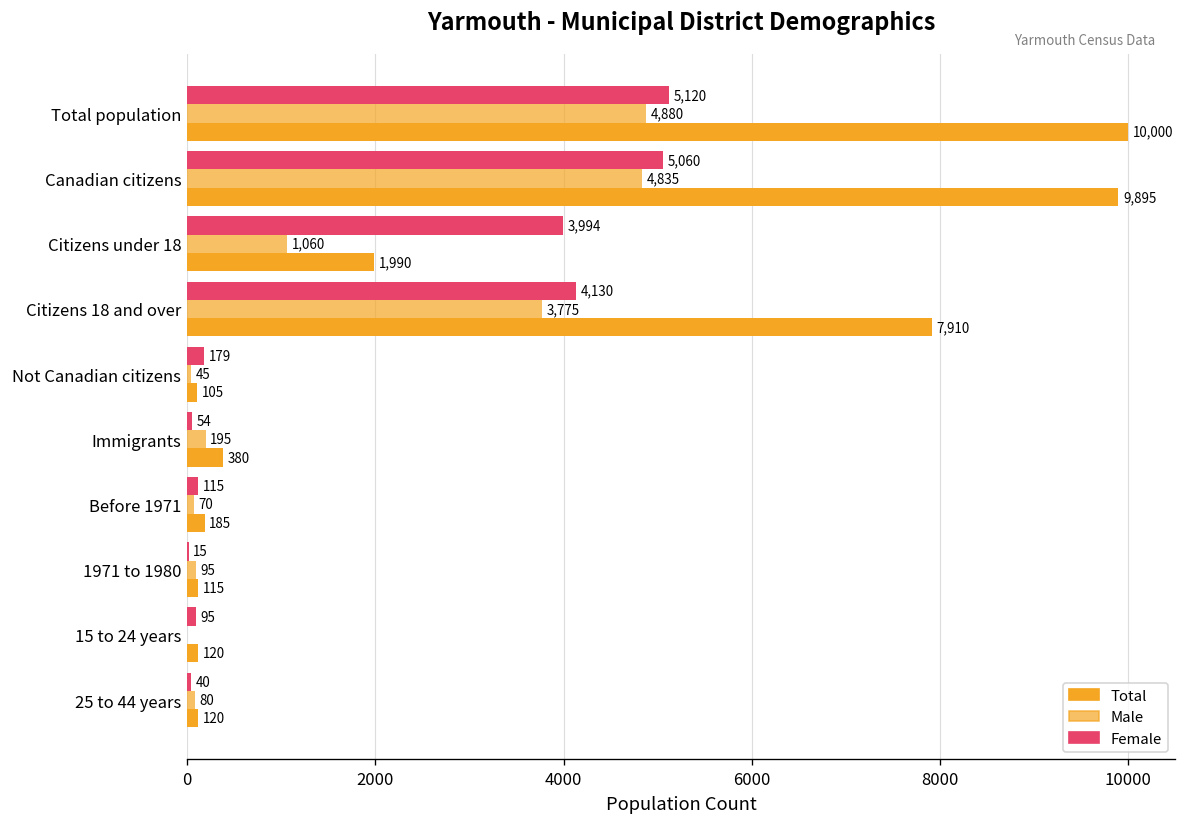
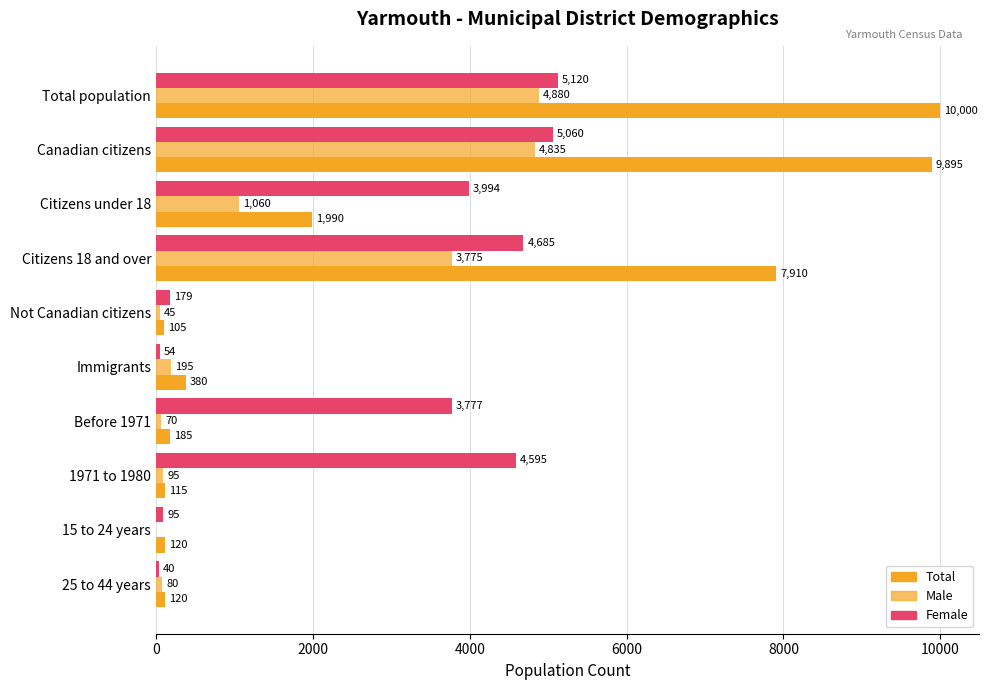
Female, Citizens 18 and over: 4,130 -> 4,685
Female, Before 1971: 115 -> 3,777
Female, 1971 to 1980: 15 -> 4,595
